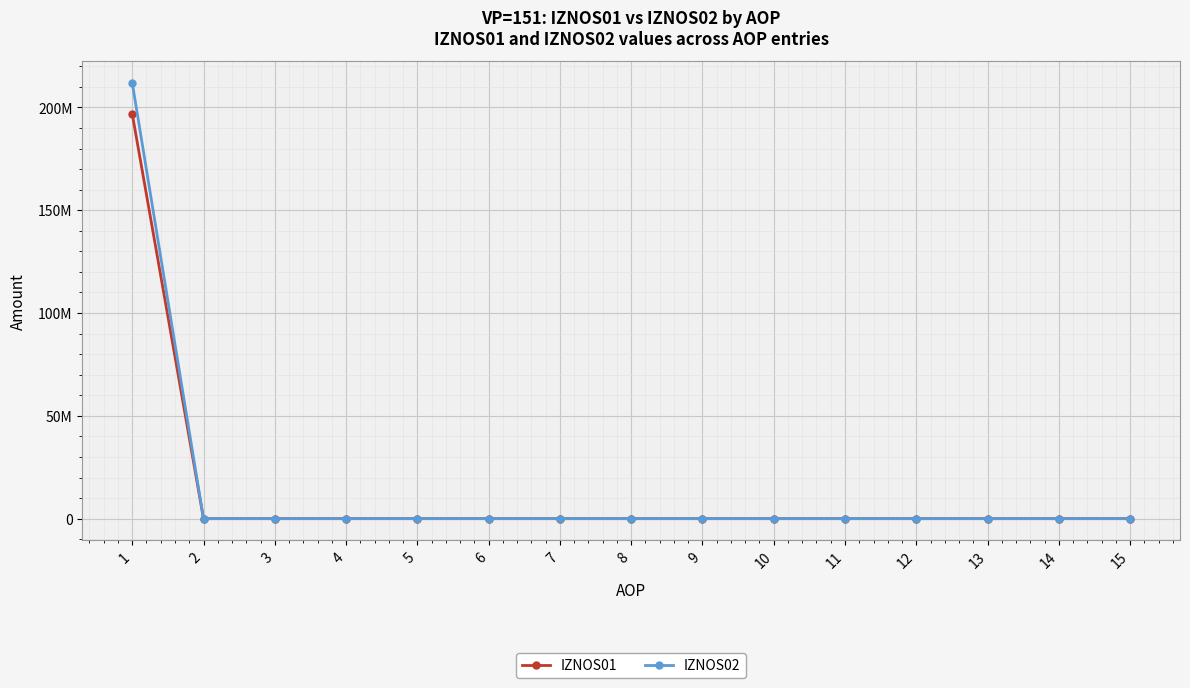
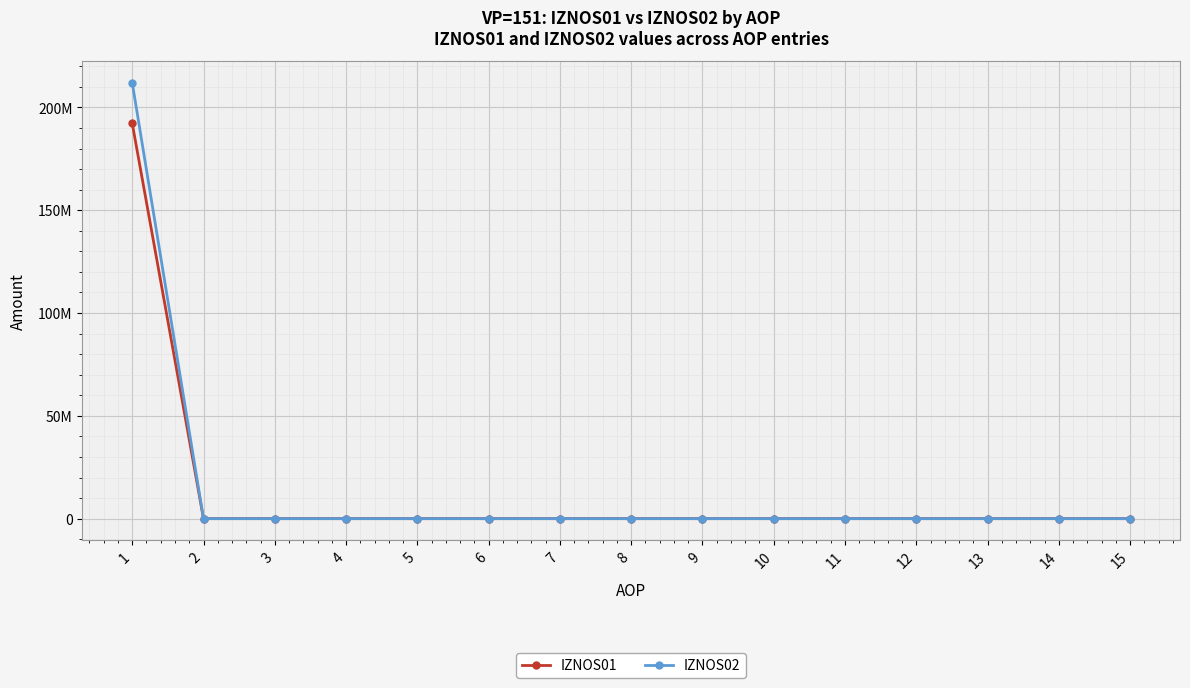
IZNOS01, 1: 197000000 -> 192000000
